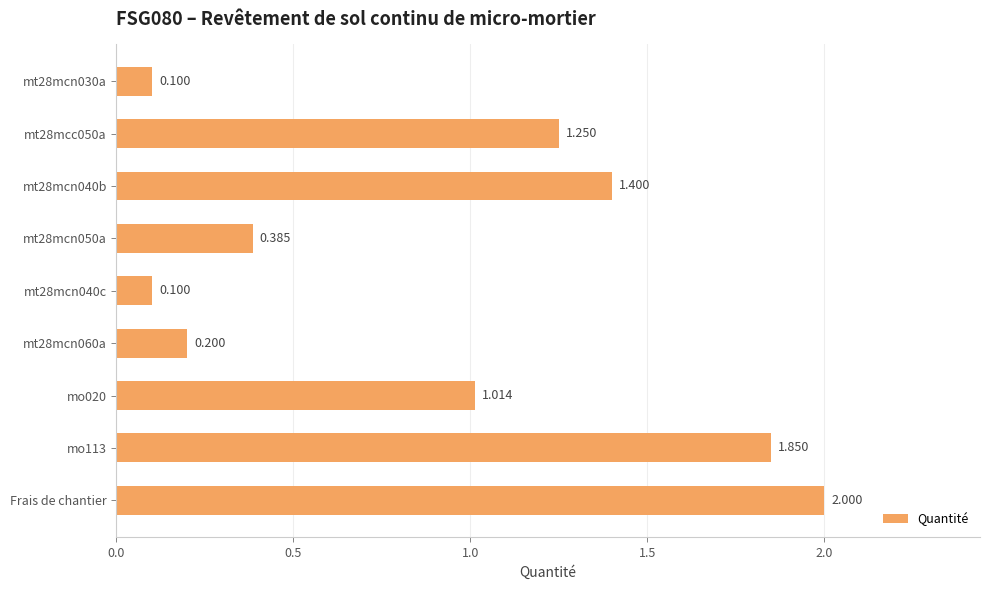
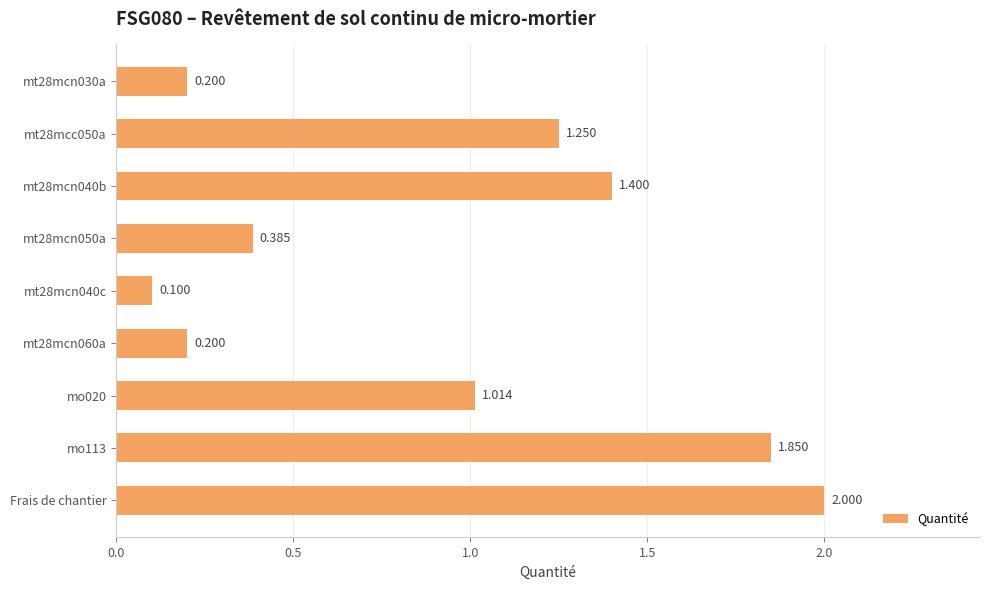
mt28mcn030a: 0.100 -> 0.200
